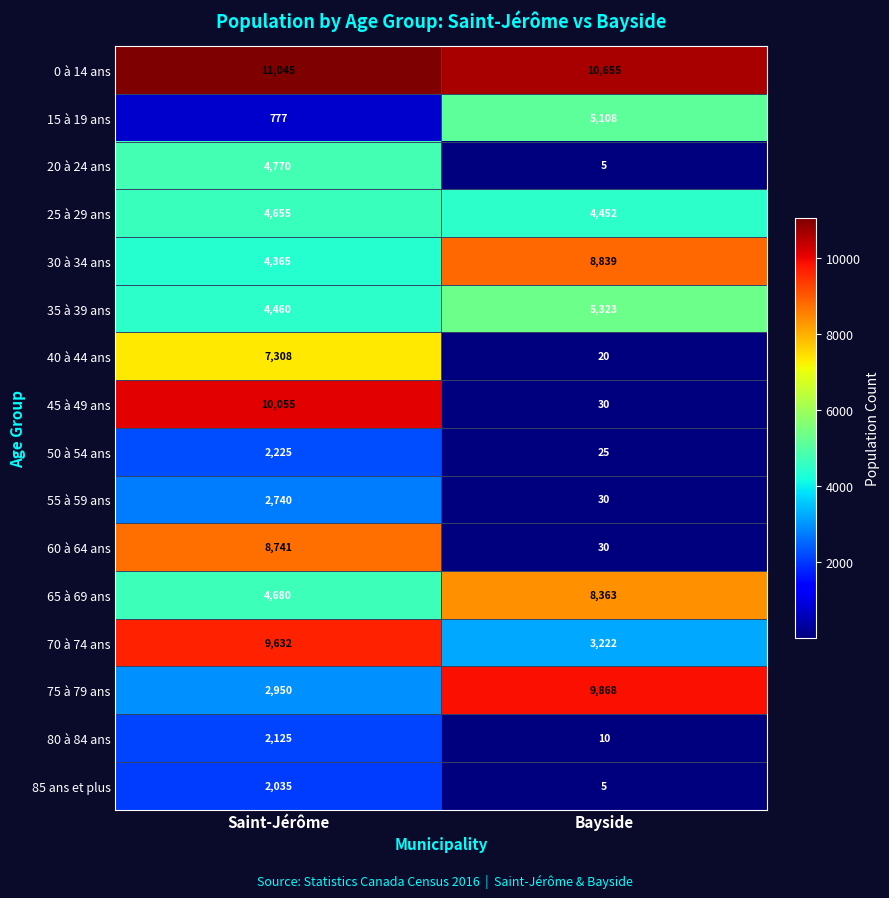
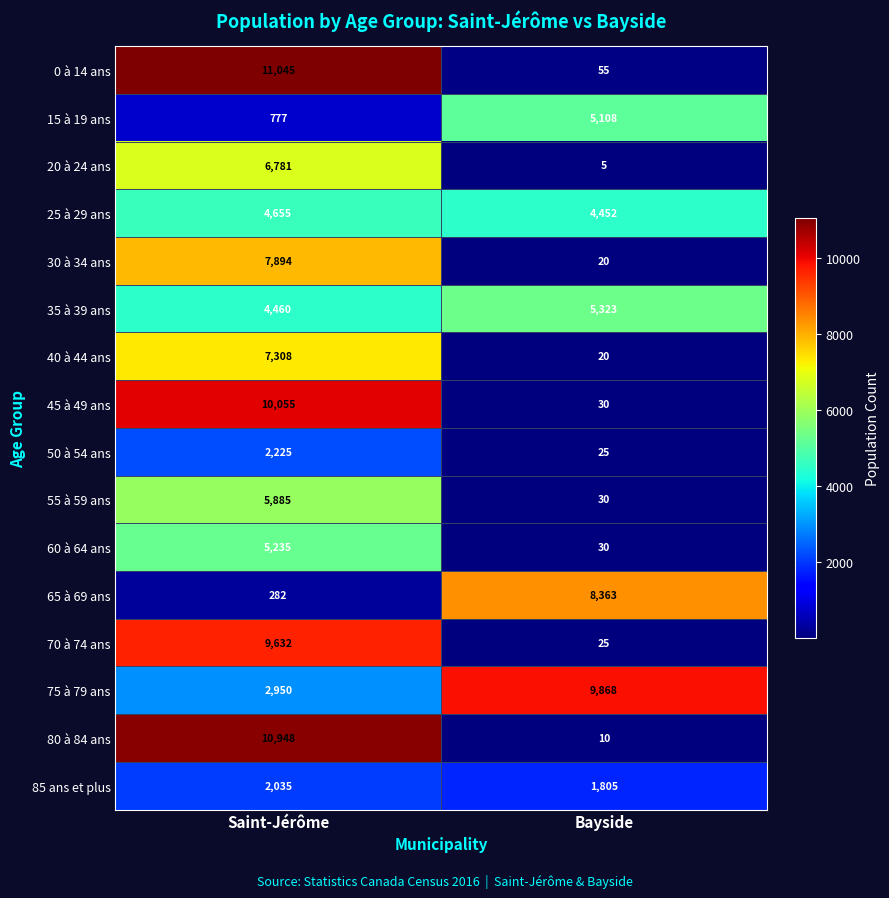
0 à 14 ans, Bayside: 10,655 -> 55
20 à 24 ans, Saint-Jérôme: 4,770 -> 6,781
30 à 34 ans, Saint-Jérôme: 4,365 -> 7,894
30 à 34 ans, Bayside: 8,839 -> 20
55 à 59 ans, Saint-Jérôme: 2,740 -> 5,885
60 à 64 ans, Saint-Jérôme: 8,741 -> 5,235
65 à 69 ans, Saint-Jérôme: 4,680 -> 282
70 à 74 ans, Bayside: 3,222 -> 25
80 à 84 ans, Saint-Jérôme: 2,125 -> 10,948
85 ans et plus, Bayside: 5 -> 1,805
